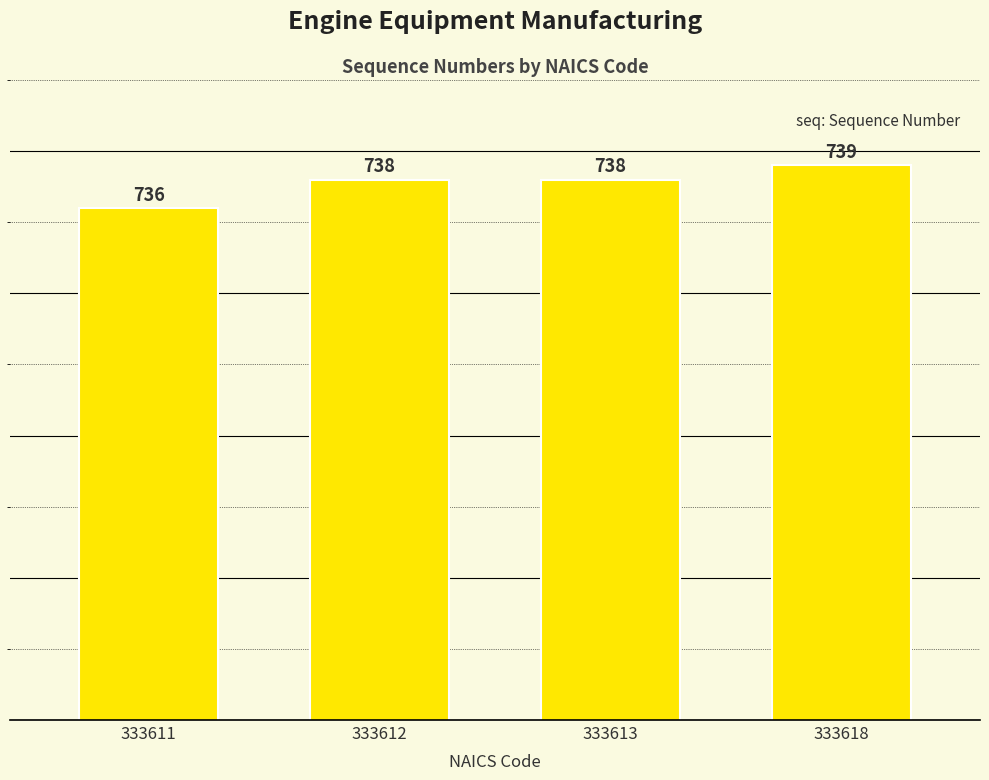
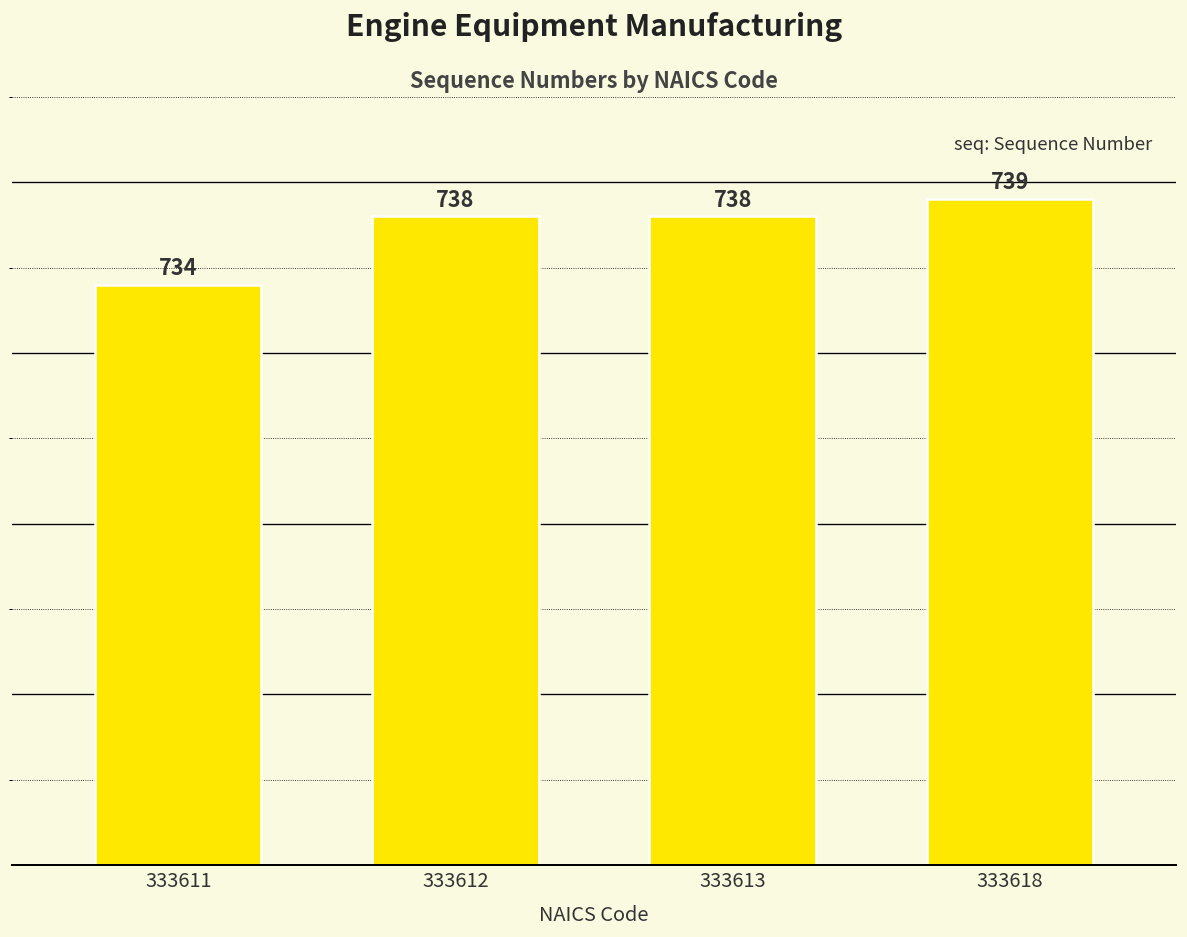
333611: 736 -> 734
